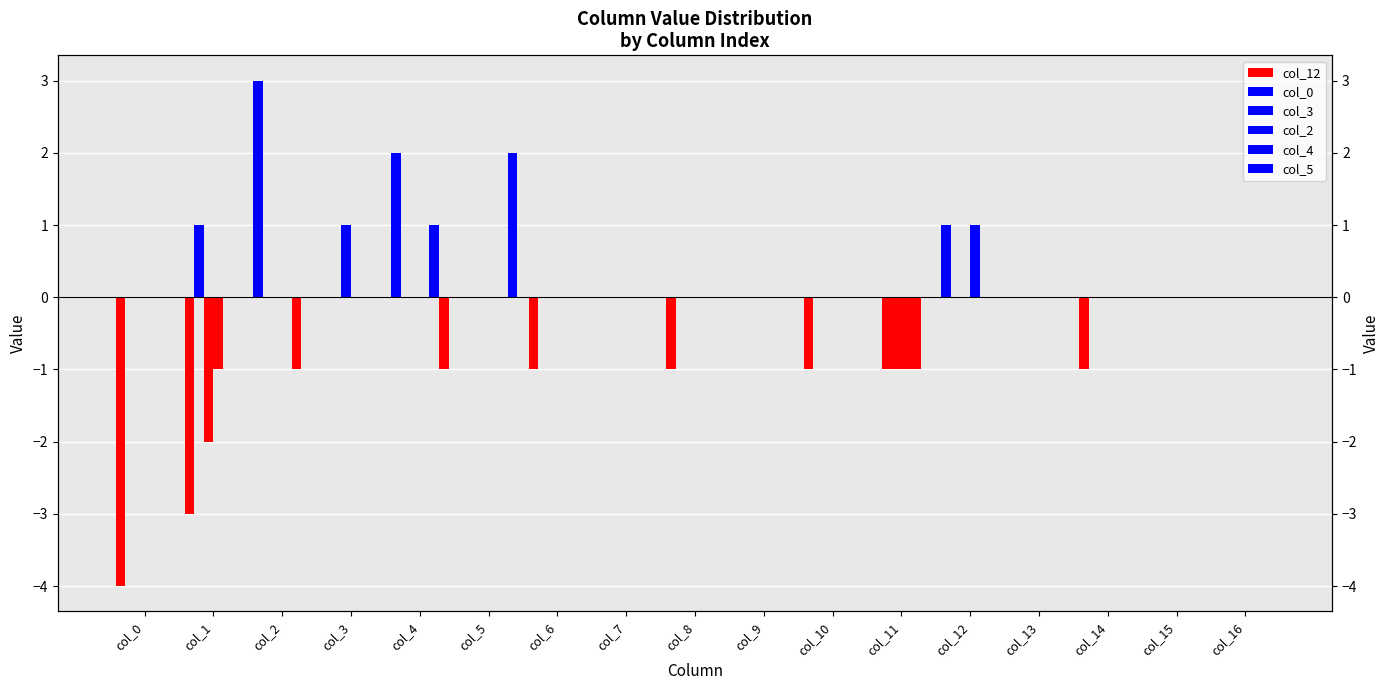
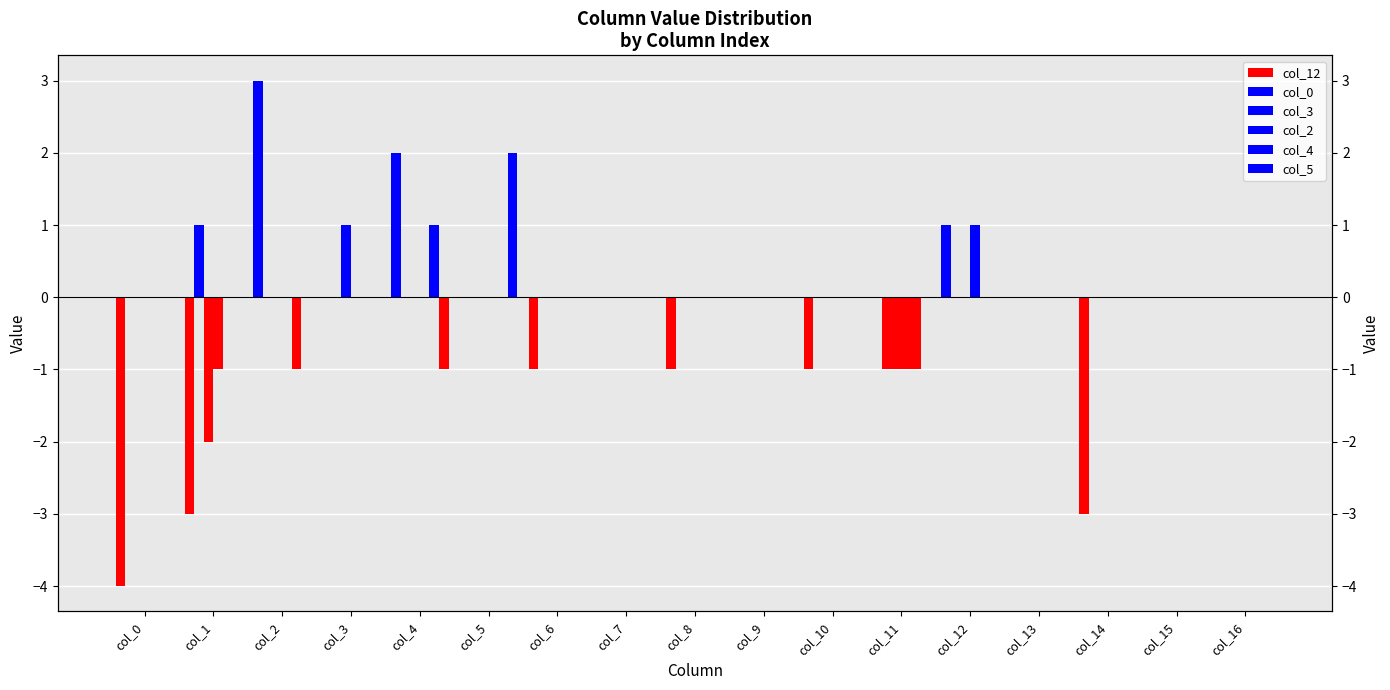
col_12, col_14: -1 -> -3
